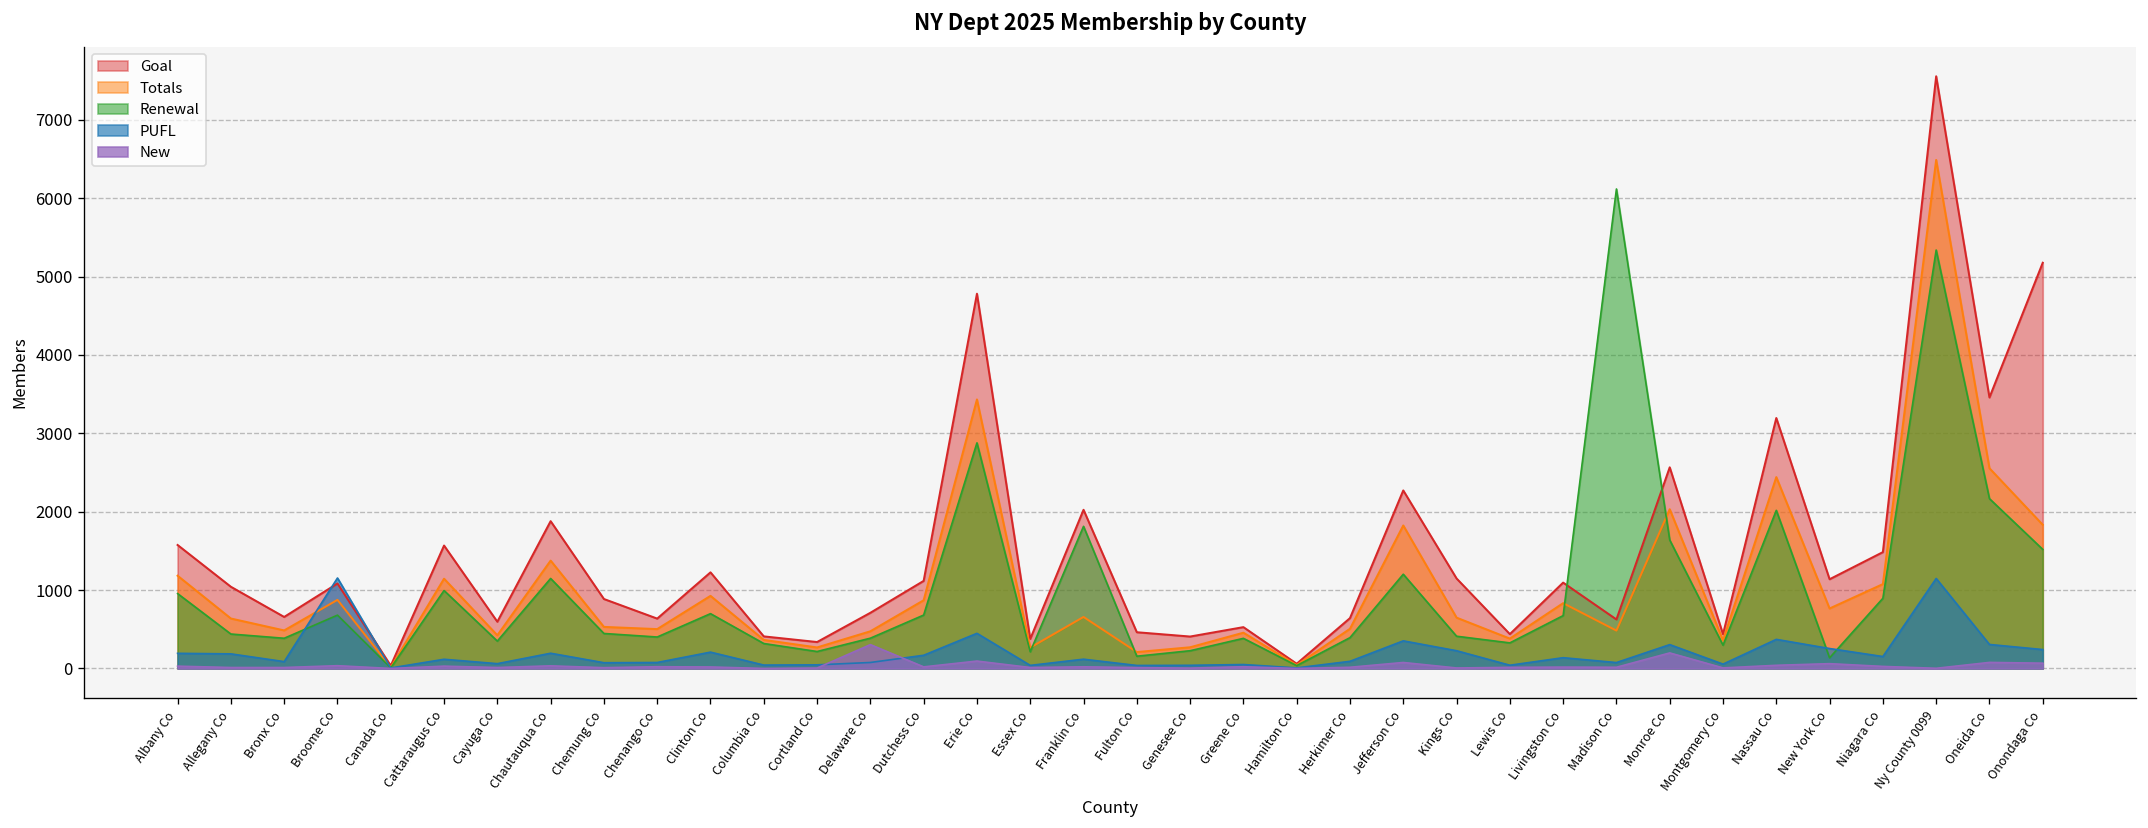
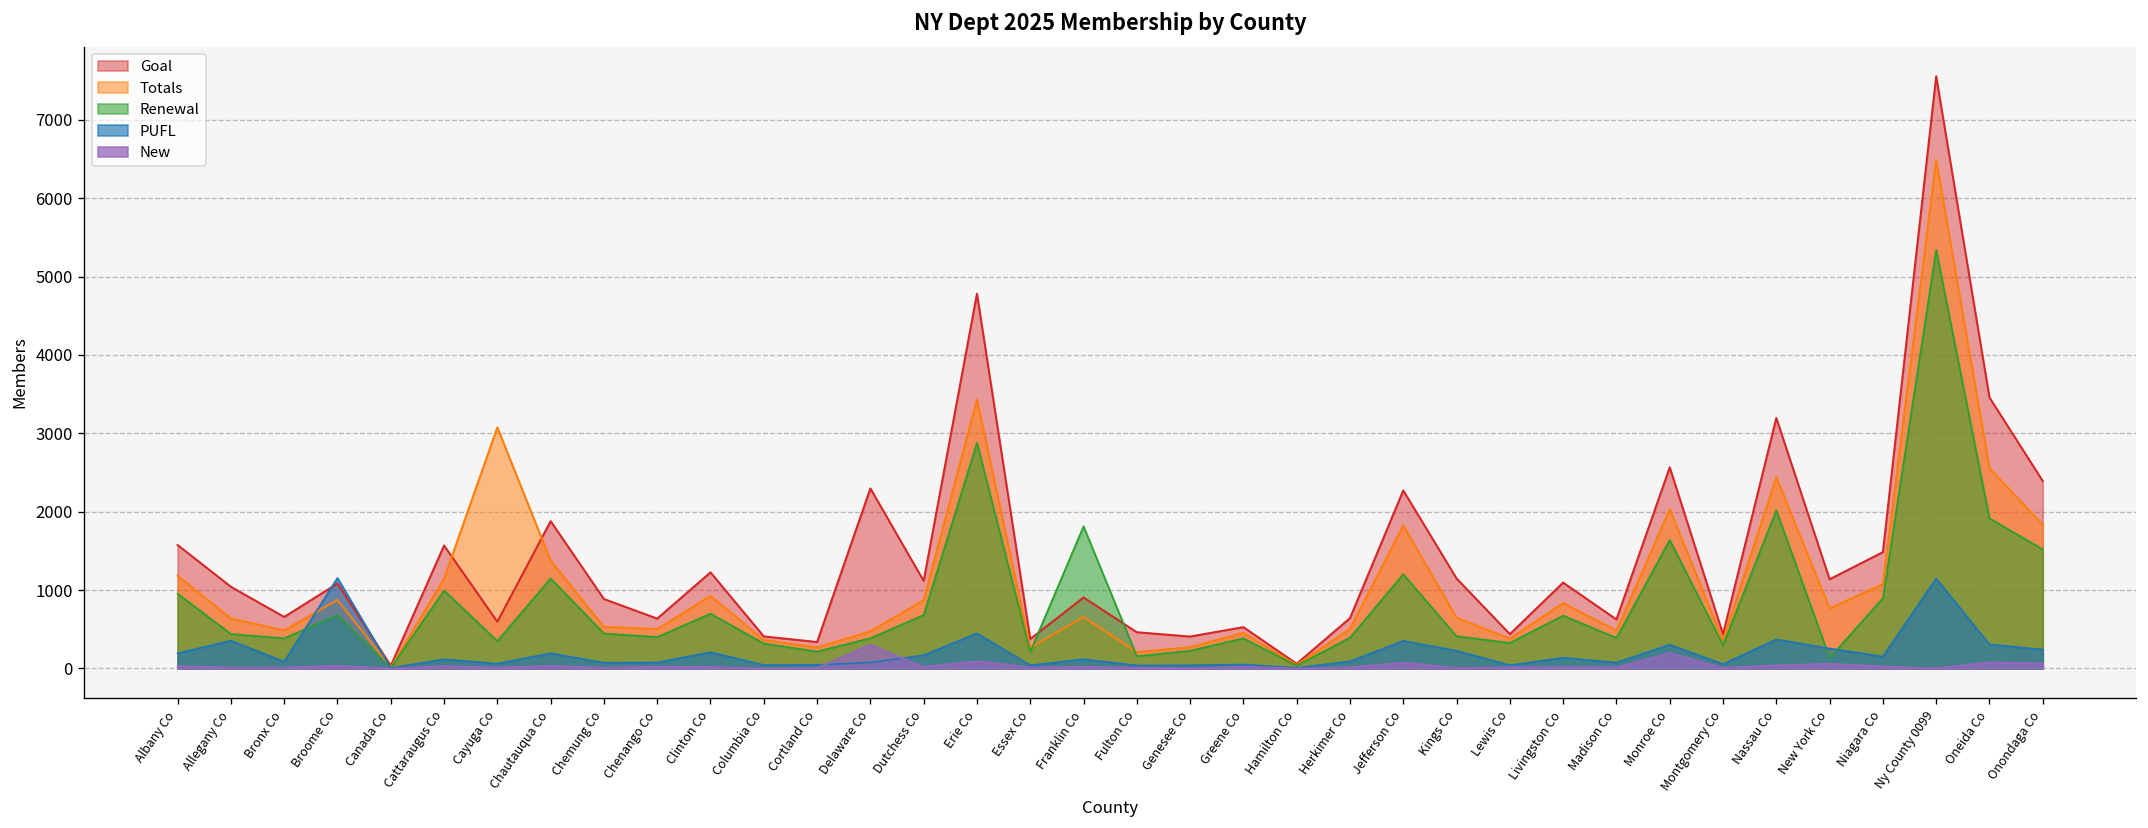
PUFL, Allegany Co: 200 -> 400
Totals, Cayuga Co: 400 -> 3100
Goal, Delaware Co: 700 -> 2300
Goal, Franklin Co: 2000 -> 900
Renewal, Madison Co: 6100 -> 400
Renewal, Oneida Co: 2200 -> 1900
Goal, Onondaga Co: 5200 -> 2400
